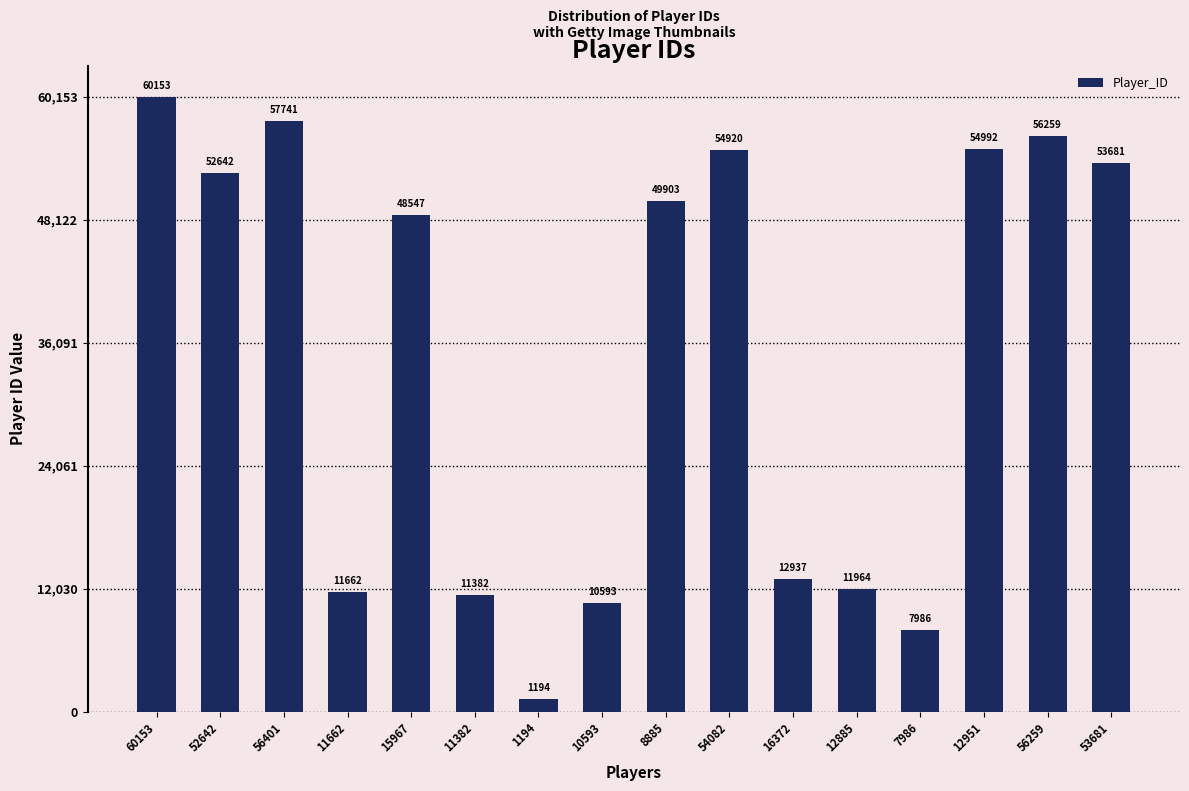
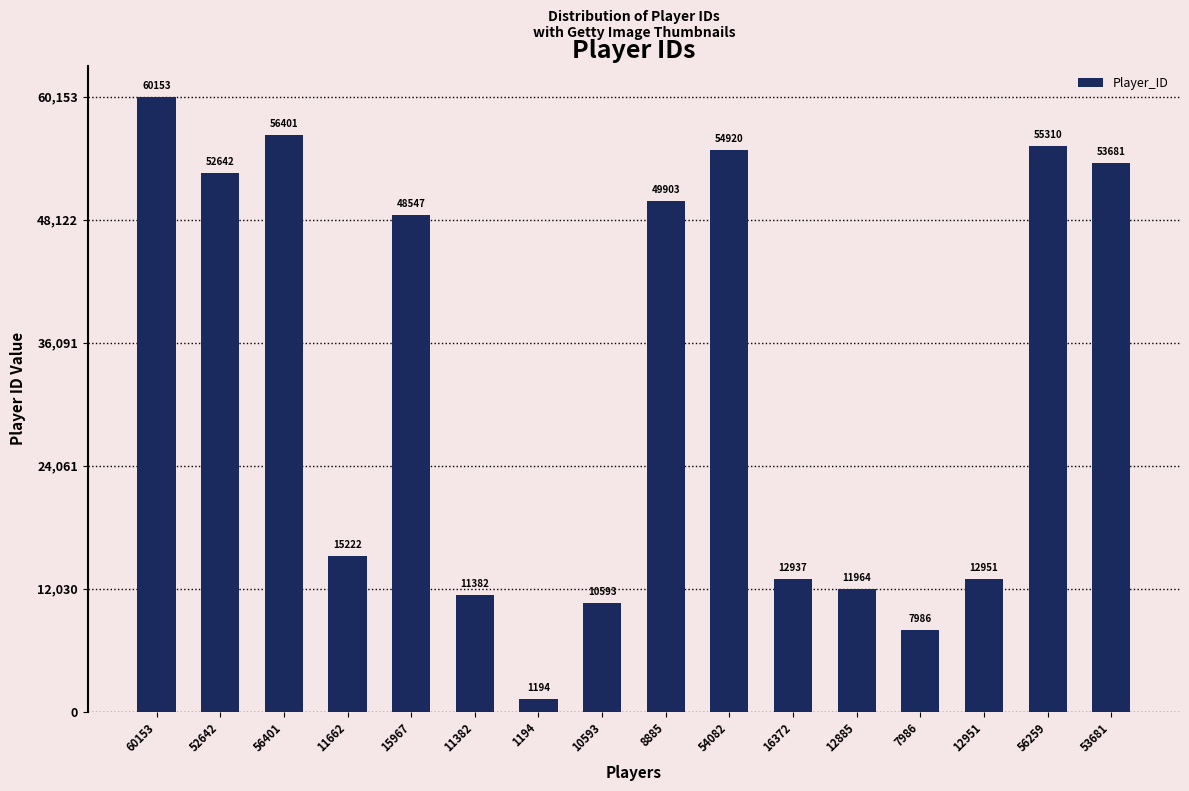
56401: 57741 -> 56401
11662: 11662 -> 15222
12951: 54992 -> 12951
56259: 56259 -> 55310
